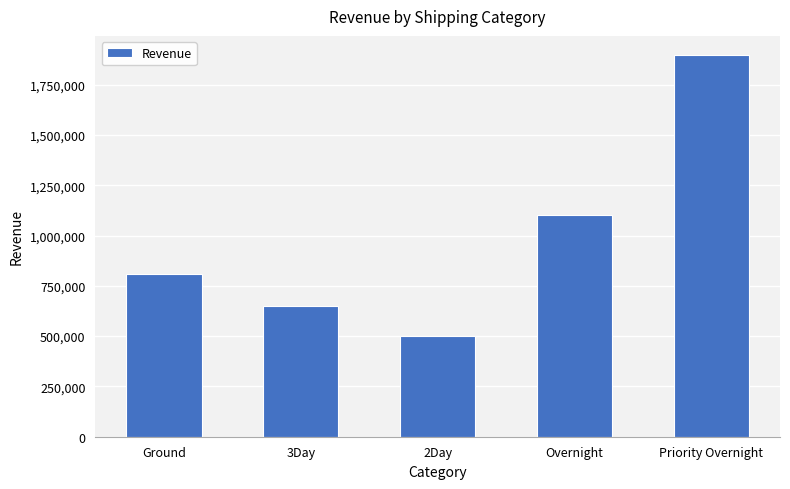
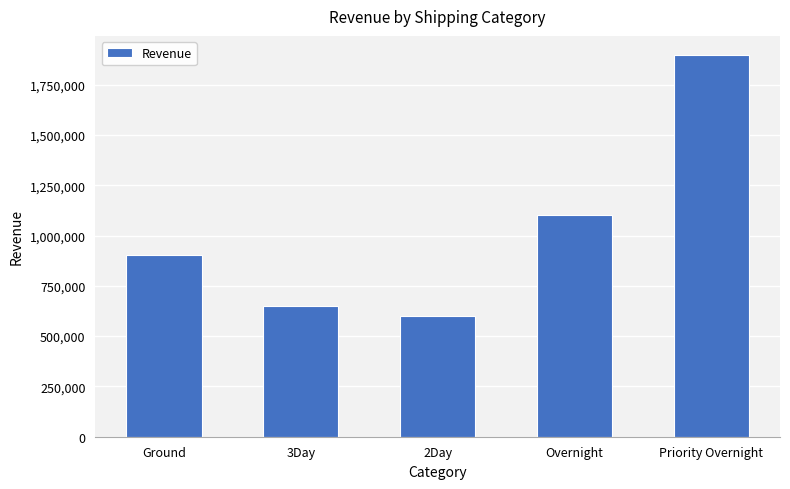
Ground: 810,000 -> 900,000
2Day: 500,000 -> 600,000
